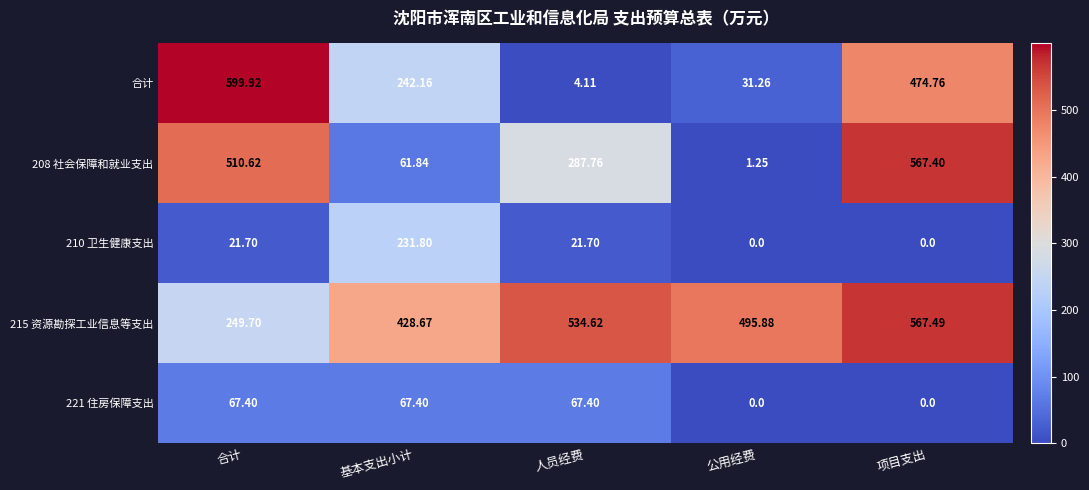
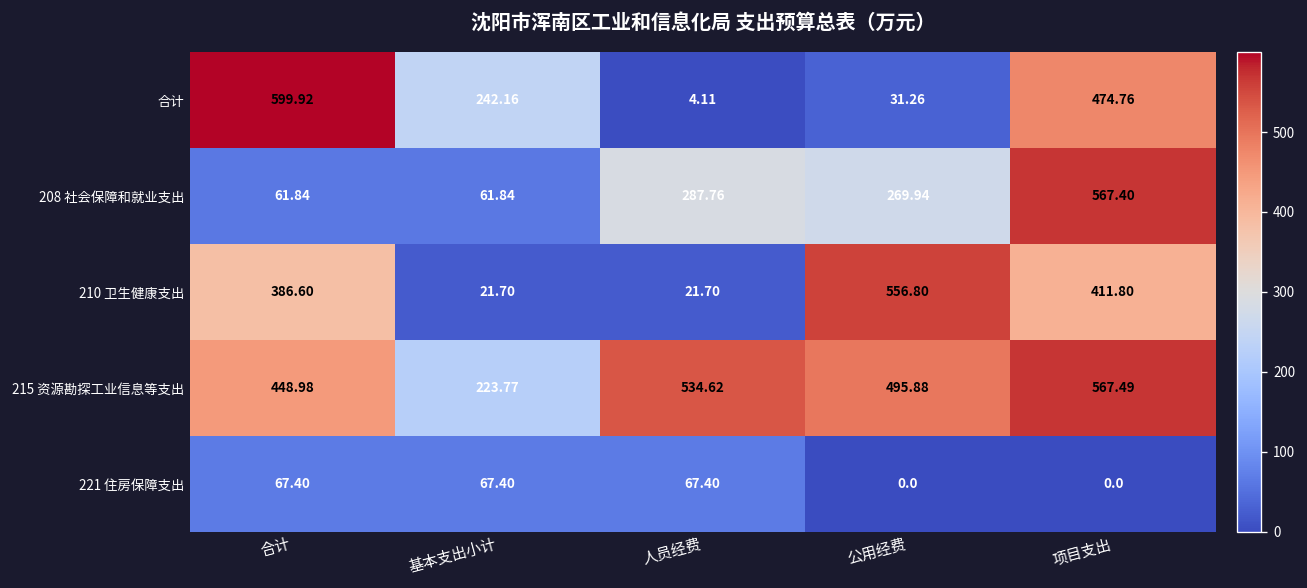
208 社会保障和就业支出, 合计: 510.62 -> 61.84
208 社会保障和就业支出, 公用经费: 1.25 -> 269.94
210 卫生健康支出, 合计: 21.70 -> 386.60
210 卫生健康支出, 基本支出小计: 231.80 -> 21.70
210 卫生健康支出, 公用经费: 0.0 -> 556.80
210 卫生健康支出, 项目支出: 0.0 -> 411.80
215 资源勘探工业信息等支出, 合计: 249.70 -> 448.98
215 资源勘探工业信息等支出, 基本支出小计: 428.67 -> 223.77
